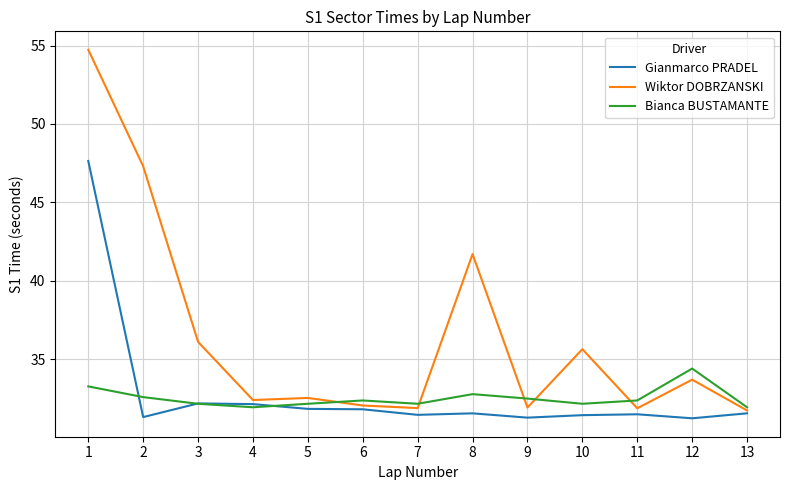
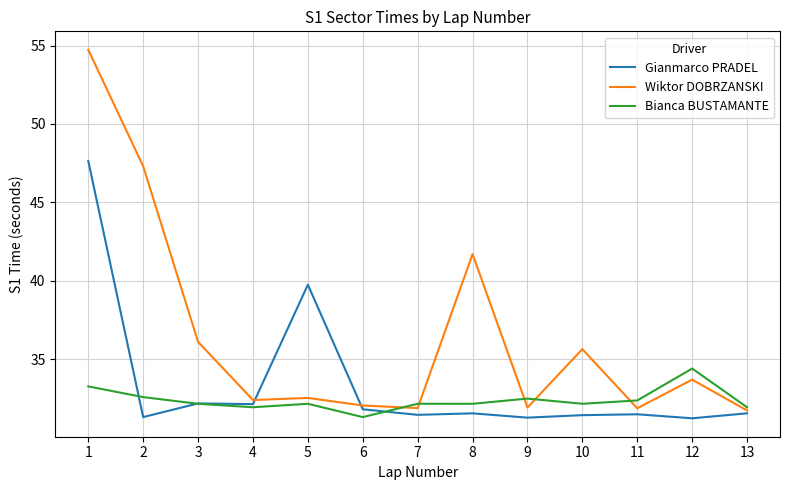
Gianmarco PRADEL, 5: 31.8 -> 39.7
Bianca BUSTAMANTE, 6: 32.4 -> 31.3
Bianca BUSTAMANTE, 8: 32.8 -> 32.1
